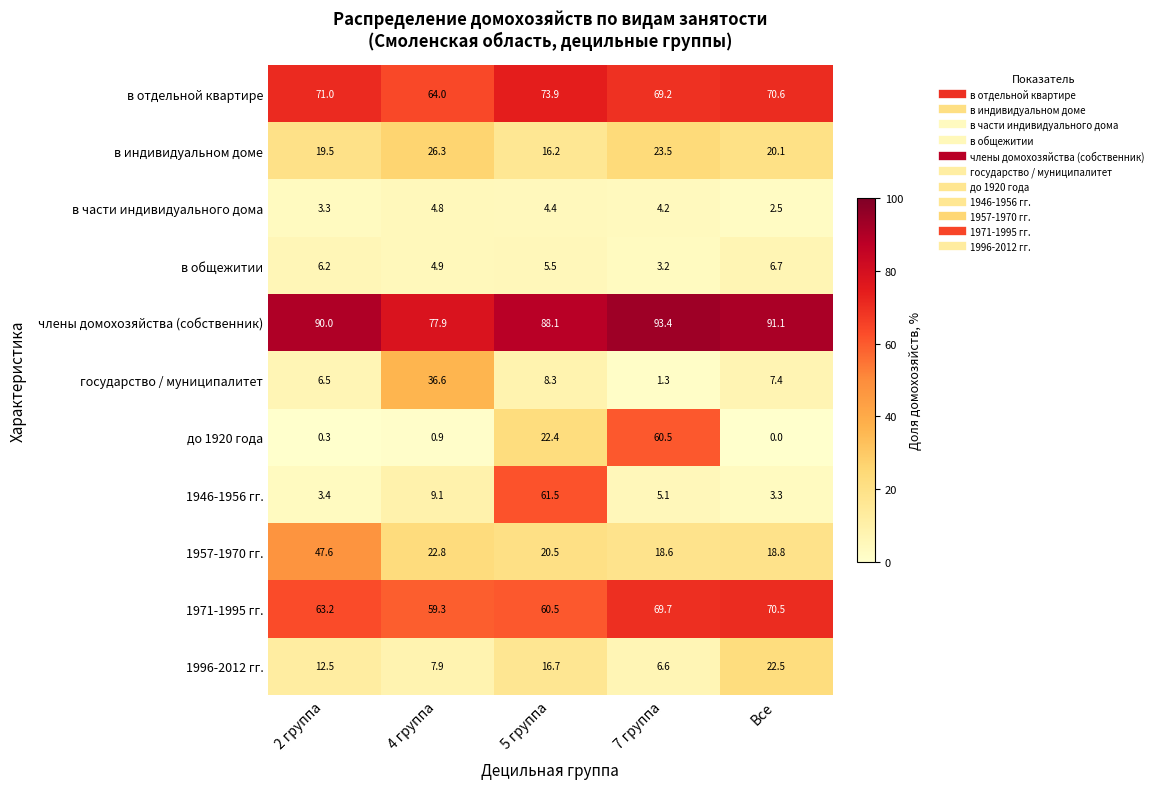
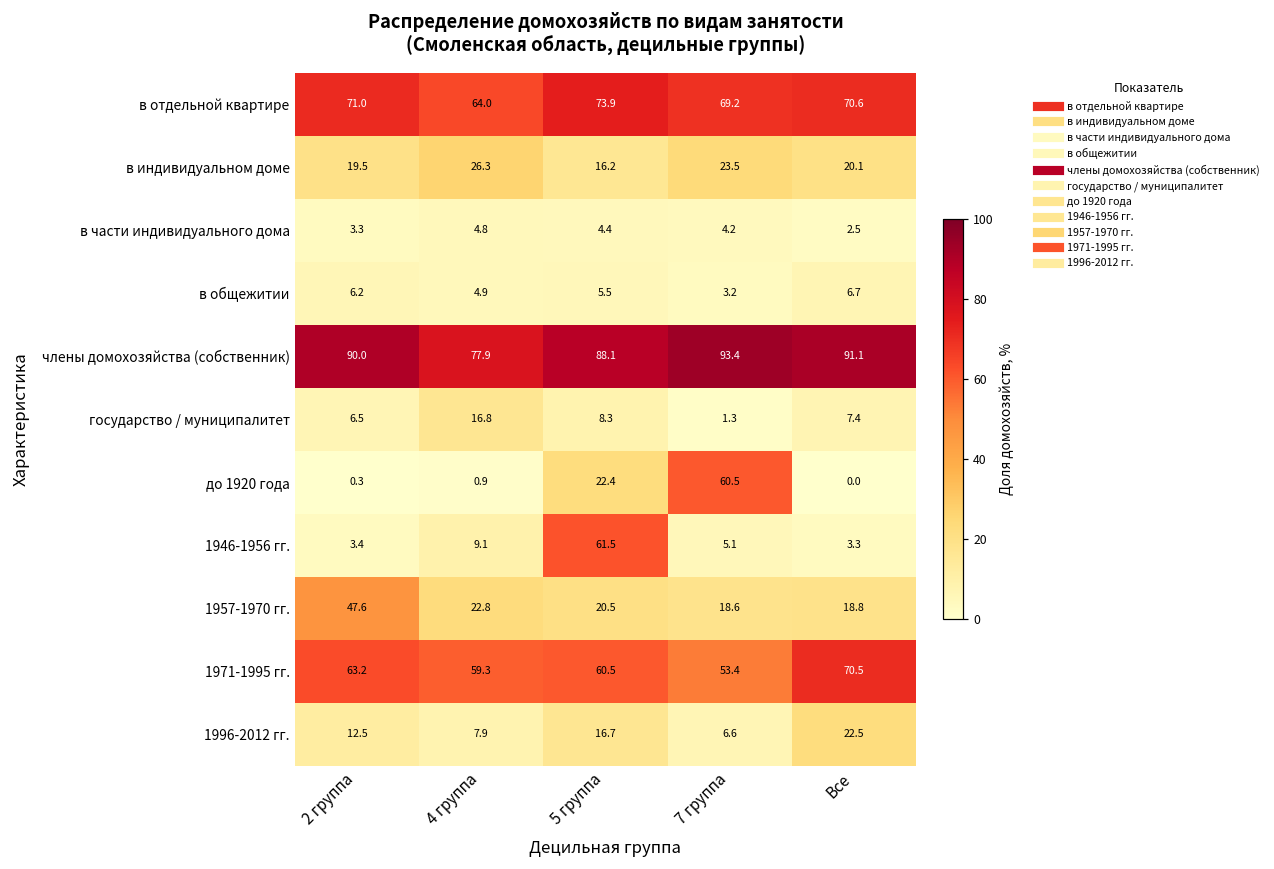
государство / муниципалитет, 4 группа: 36.6 -> 16.8
1971-1995 гг., 7 группа: 69.7 -> 53.4
